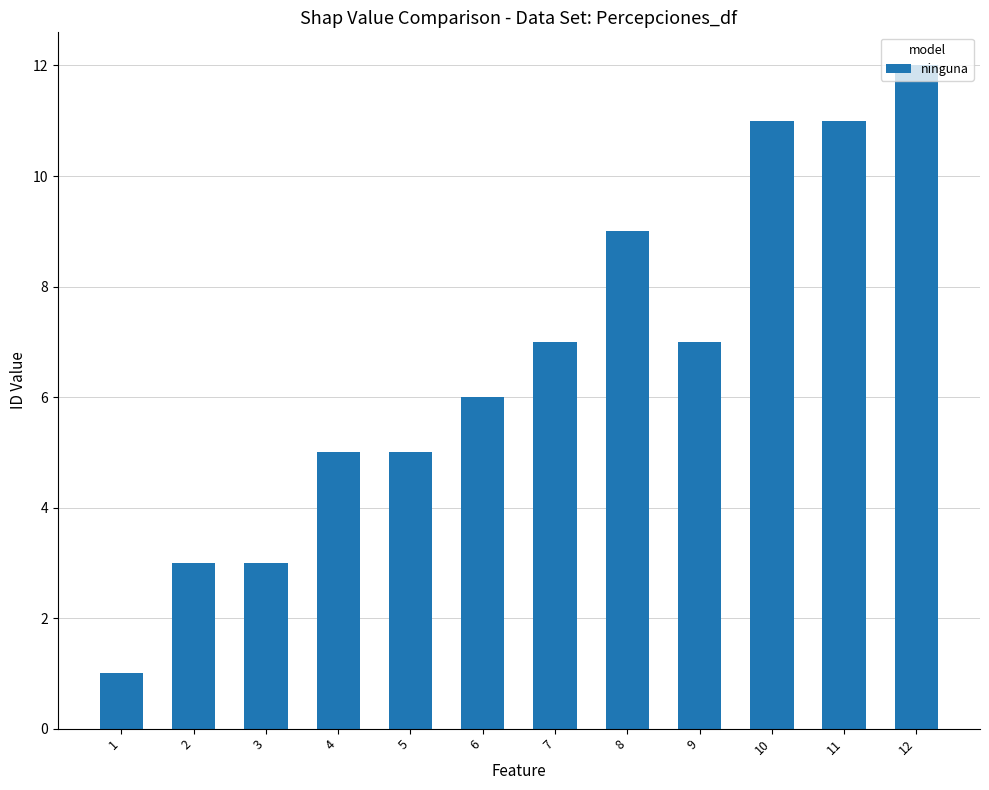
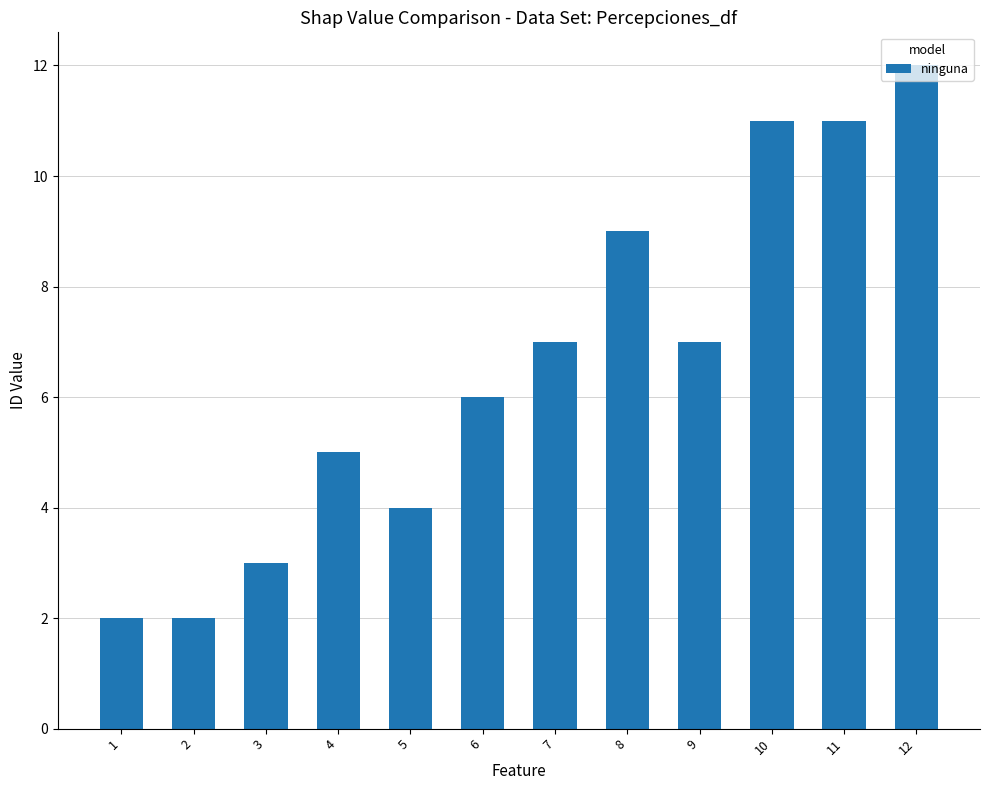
1: 1 -> 2
2: 3 -> 2
5: 5 -> 4
